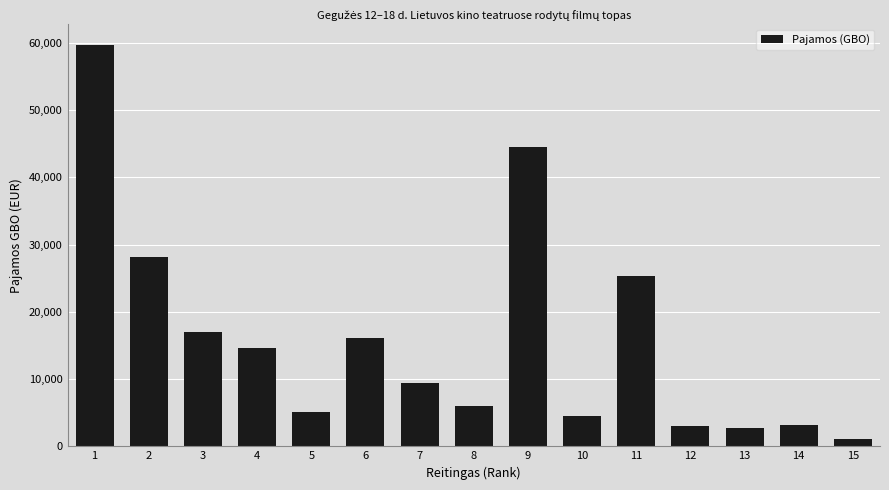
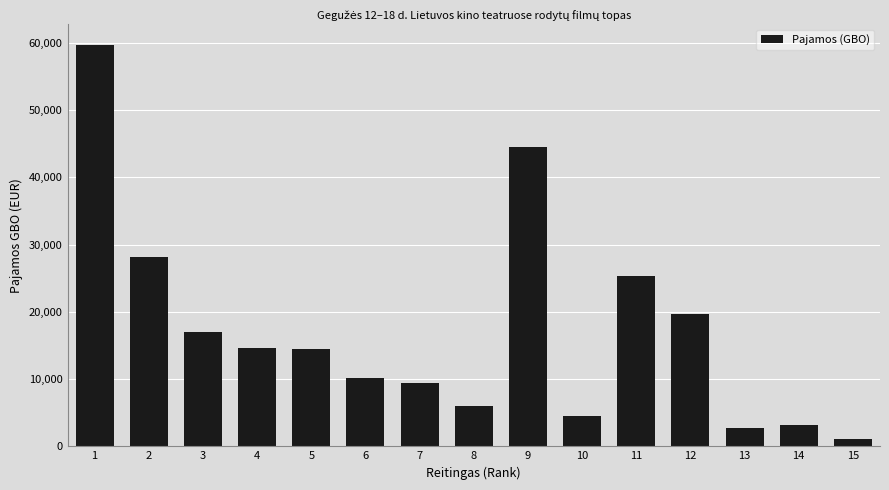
5: 5,000 -> 14,000
6: 16,000 -> 10,000
12: 3,000 -> 20,000
